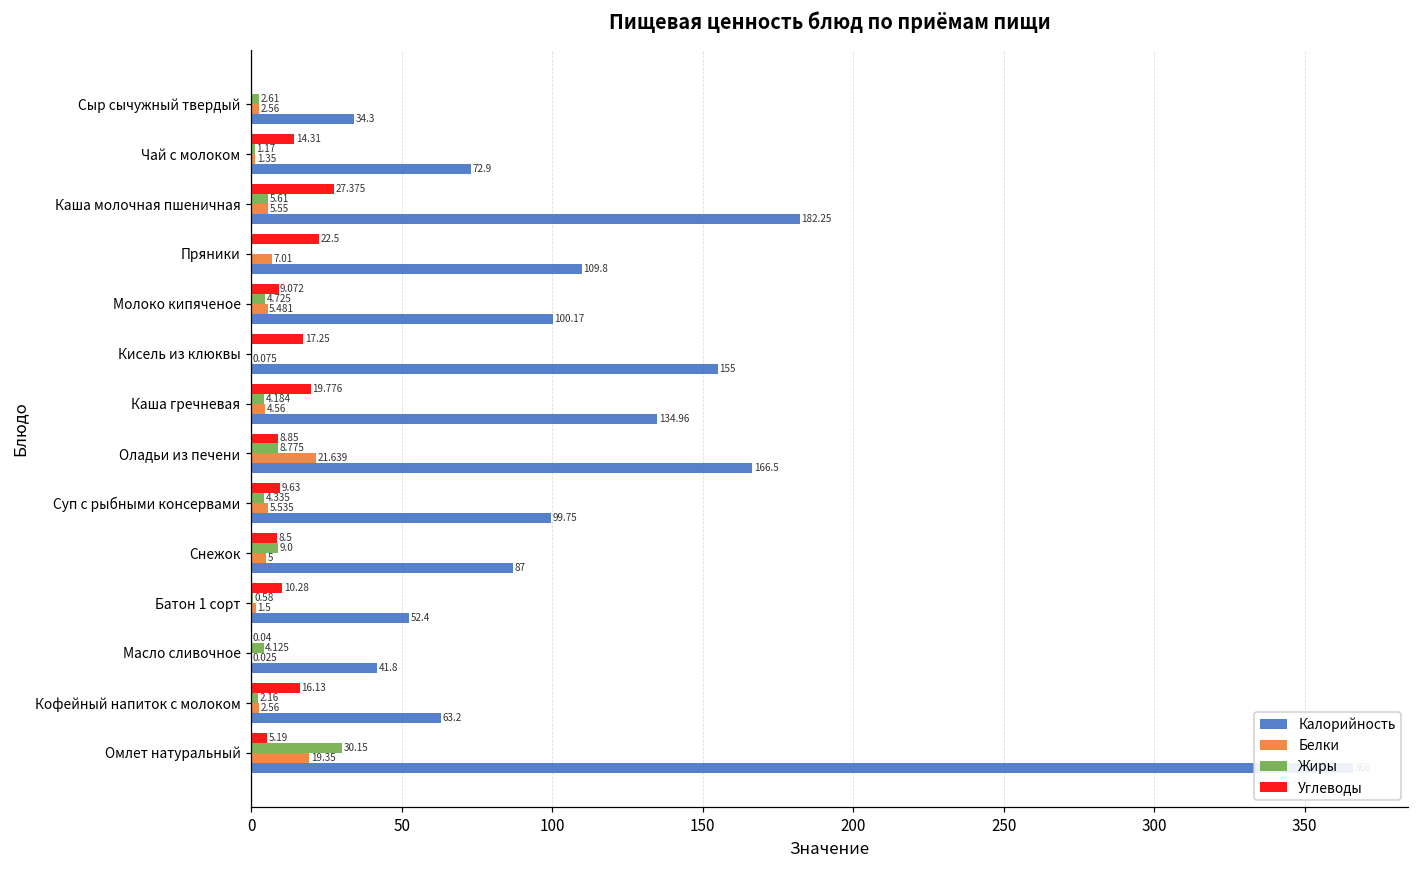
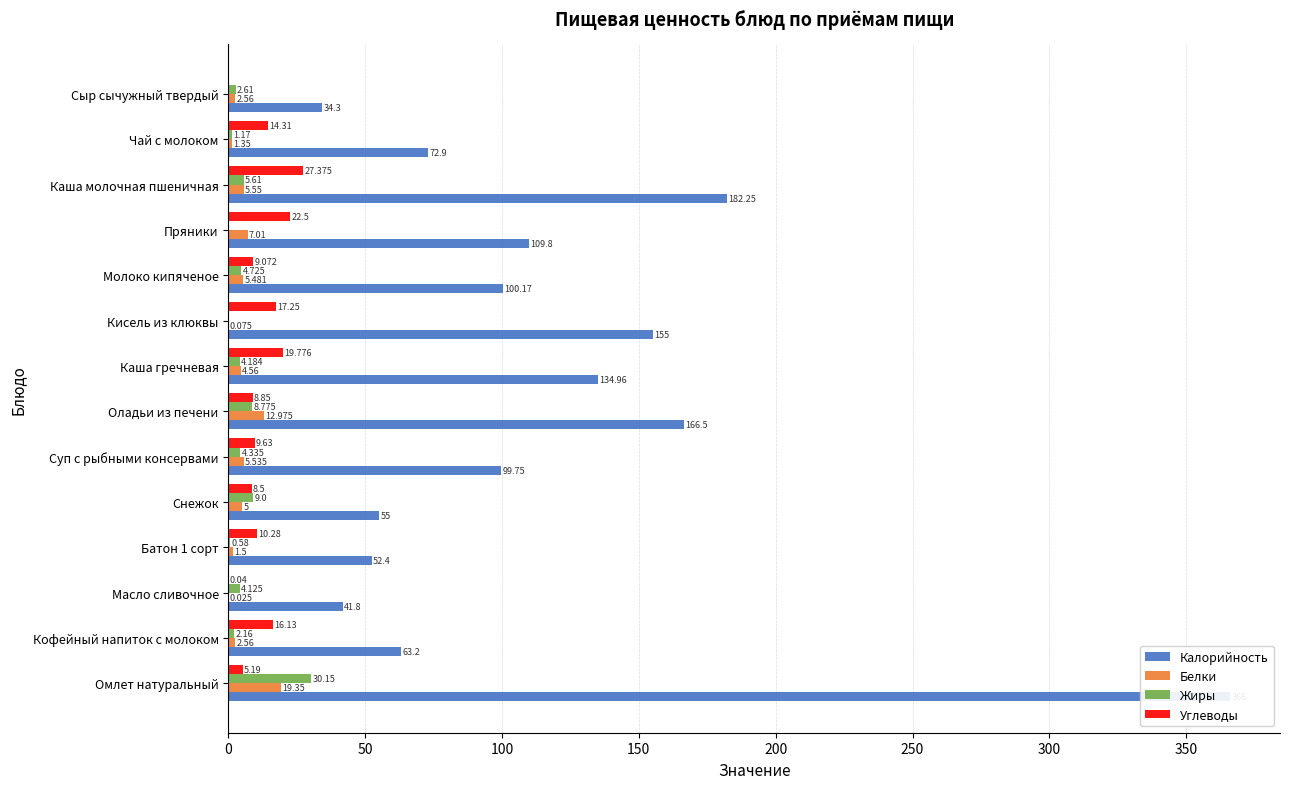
Белки, Оладьи из печени: 21.639 -> 12.975
Калорийность, Снежок: 87 -> 55
